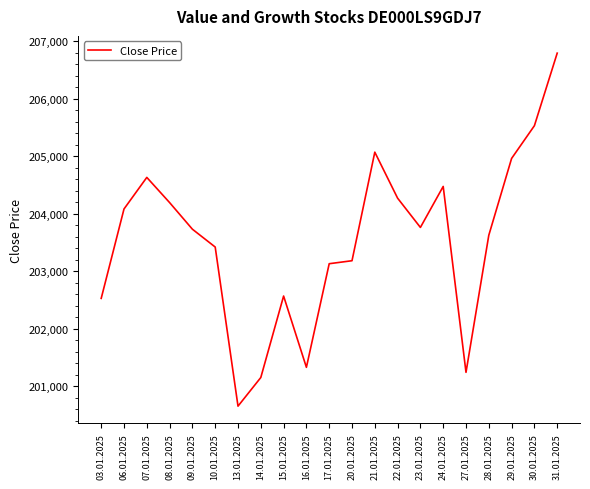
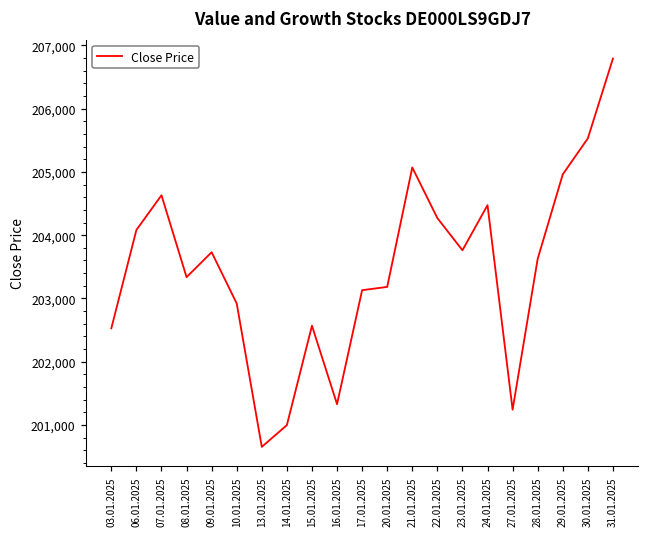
08.01.2025: 204,200 -> 203,300
10.01.2025: 203,400 -> 202,900
14.01.2025: 201,200 -> 201,000
